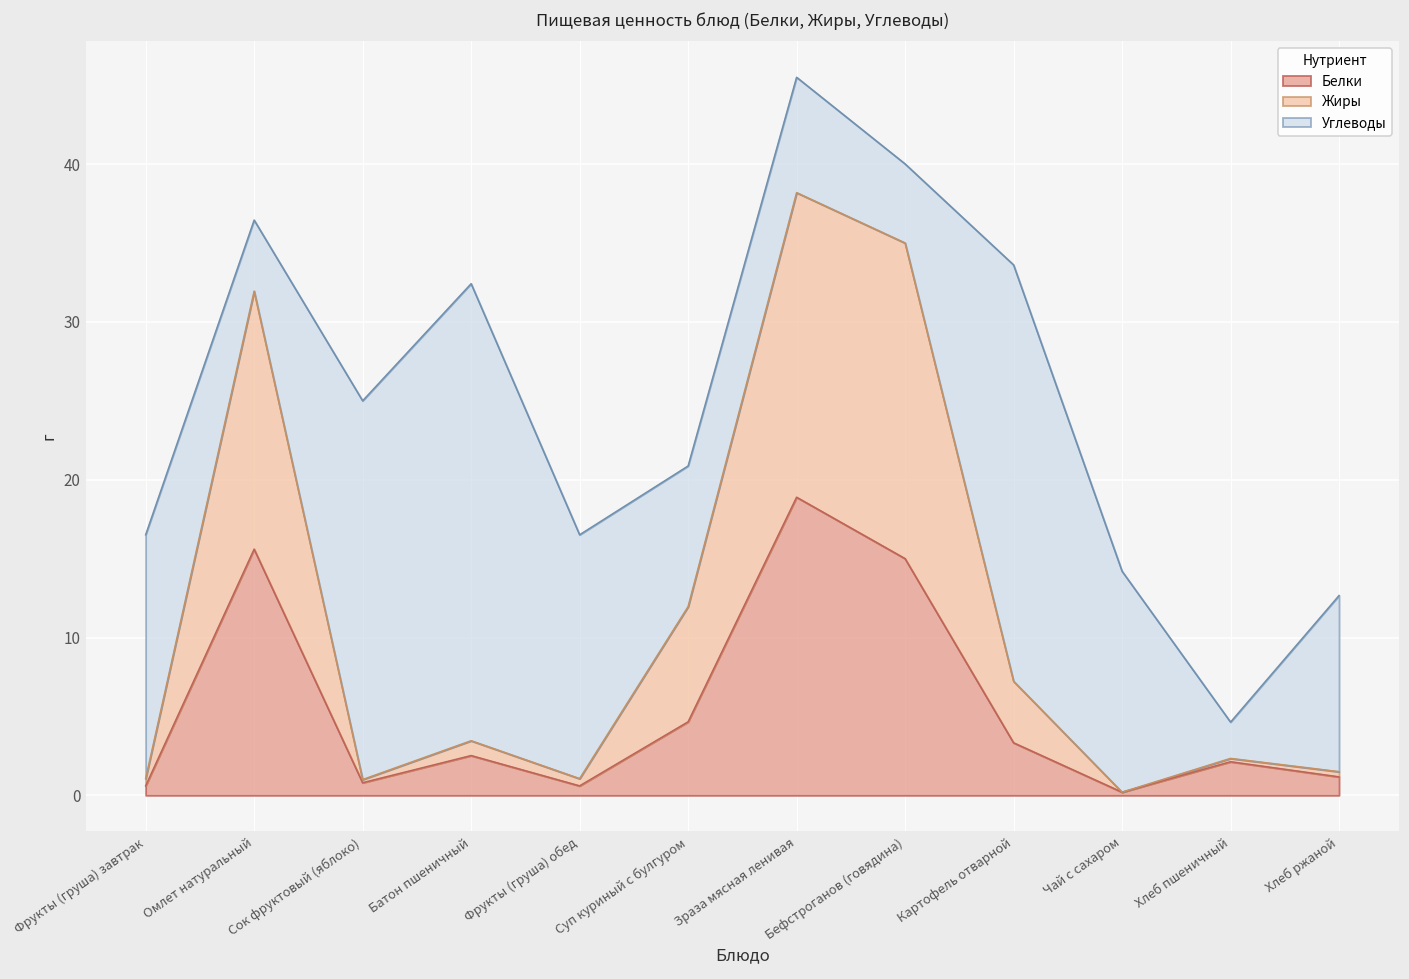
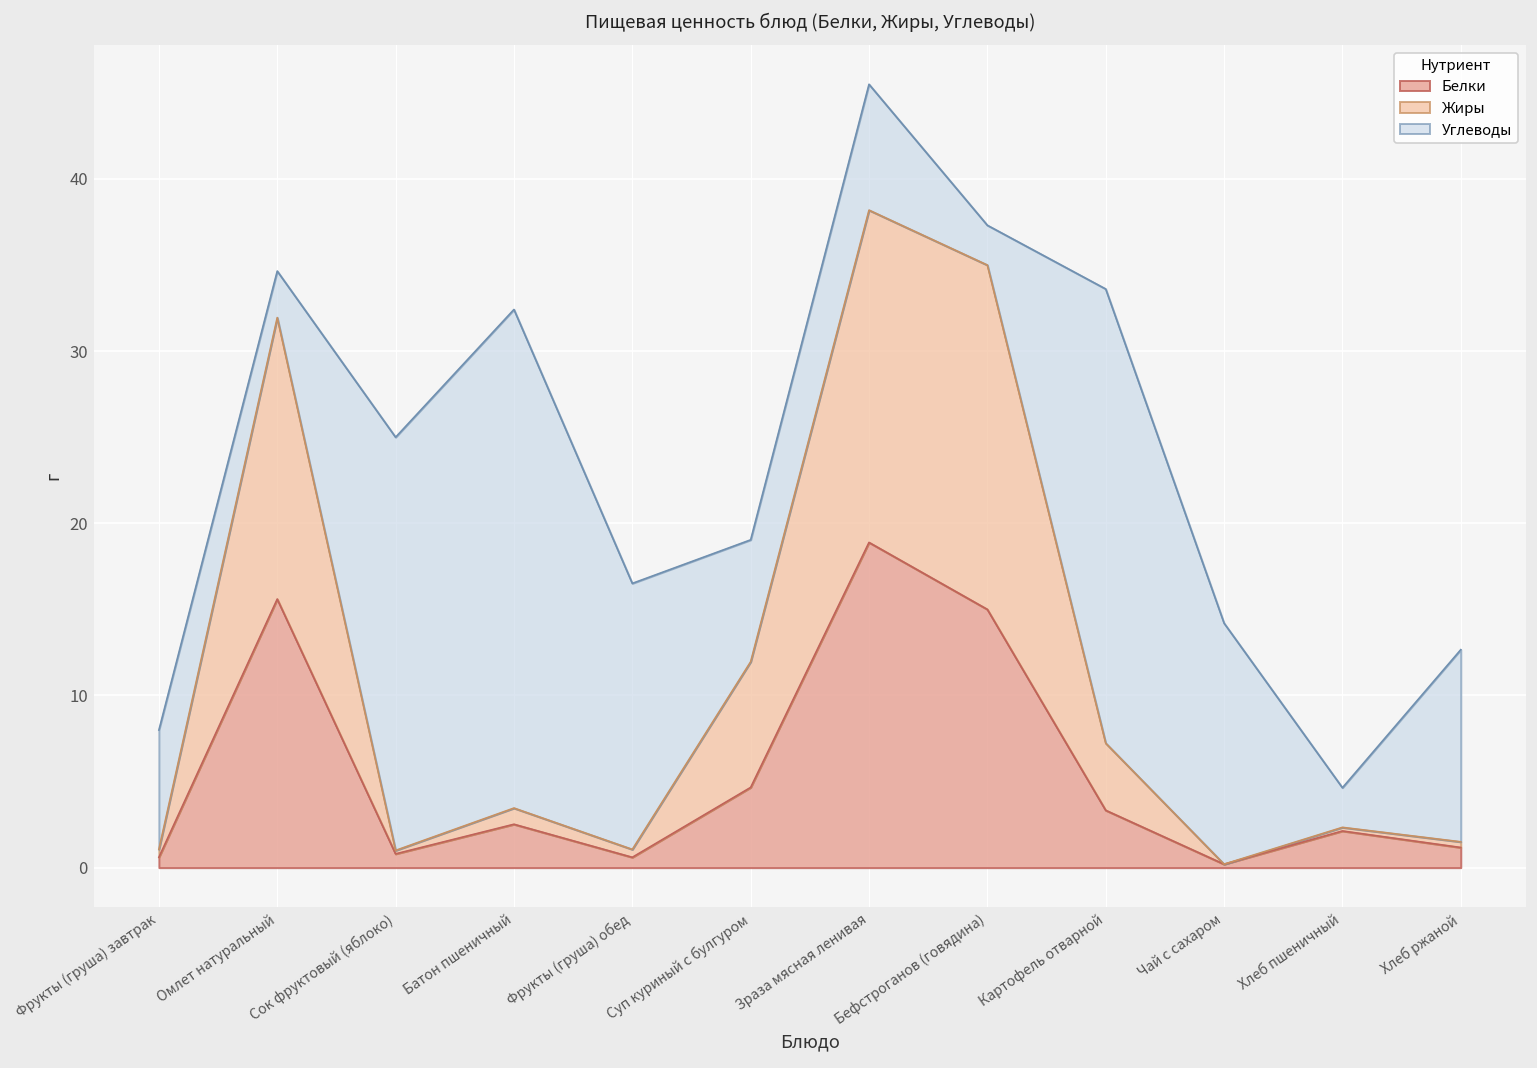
Углеводы, Фрукты (груша) завтрак: 15.4 -> 6.9
Углеводы, Омлет натуральный: 4.5 -> 2.7
Углеводы, Суп куриный с булгуром: 8.9 -> 7.1
Углеводы, Бефстроганов (говядина): 5.0 -> 2.3
